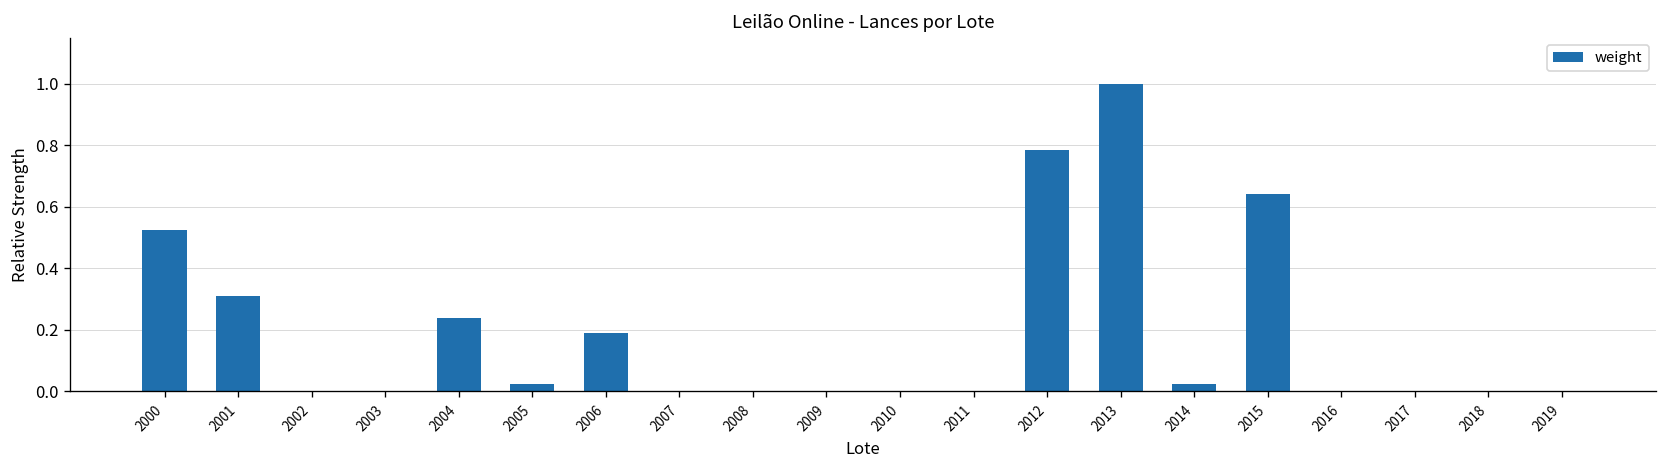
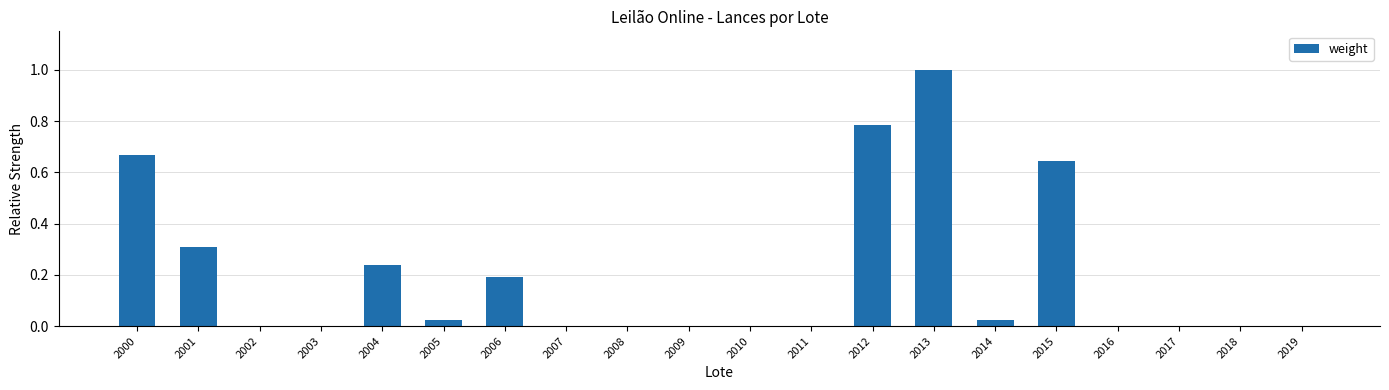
2000: 0.52 -> 0.67
